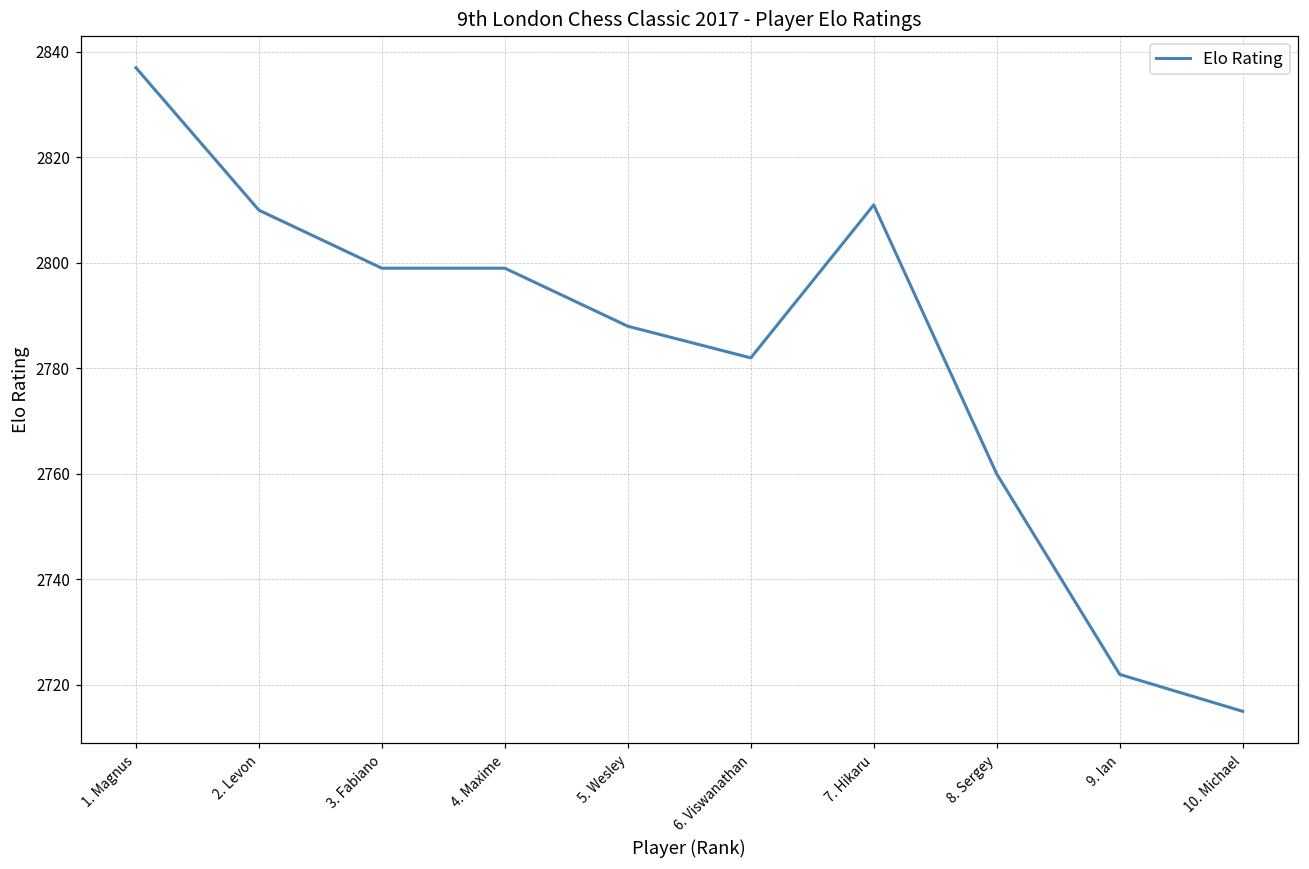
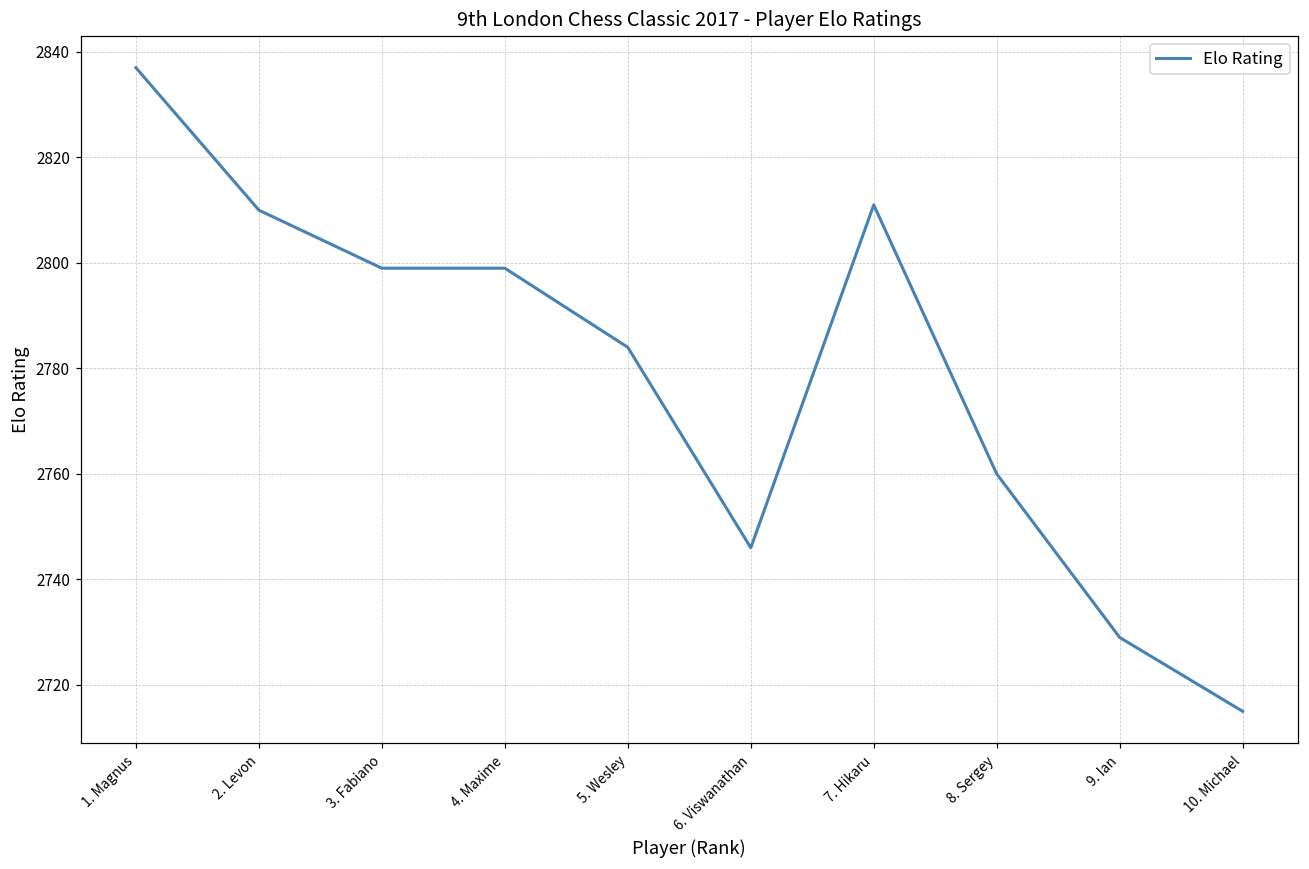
5. Wesley: 2788 -> 2784
6. Viswanathan: 2782 -> 2746
9. Ian: 2722 -> 2729
